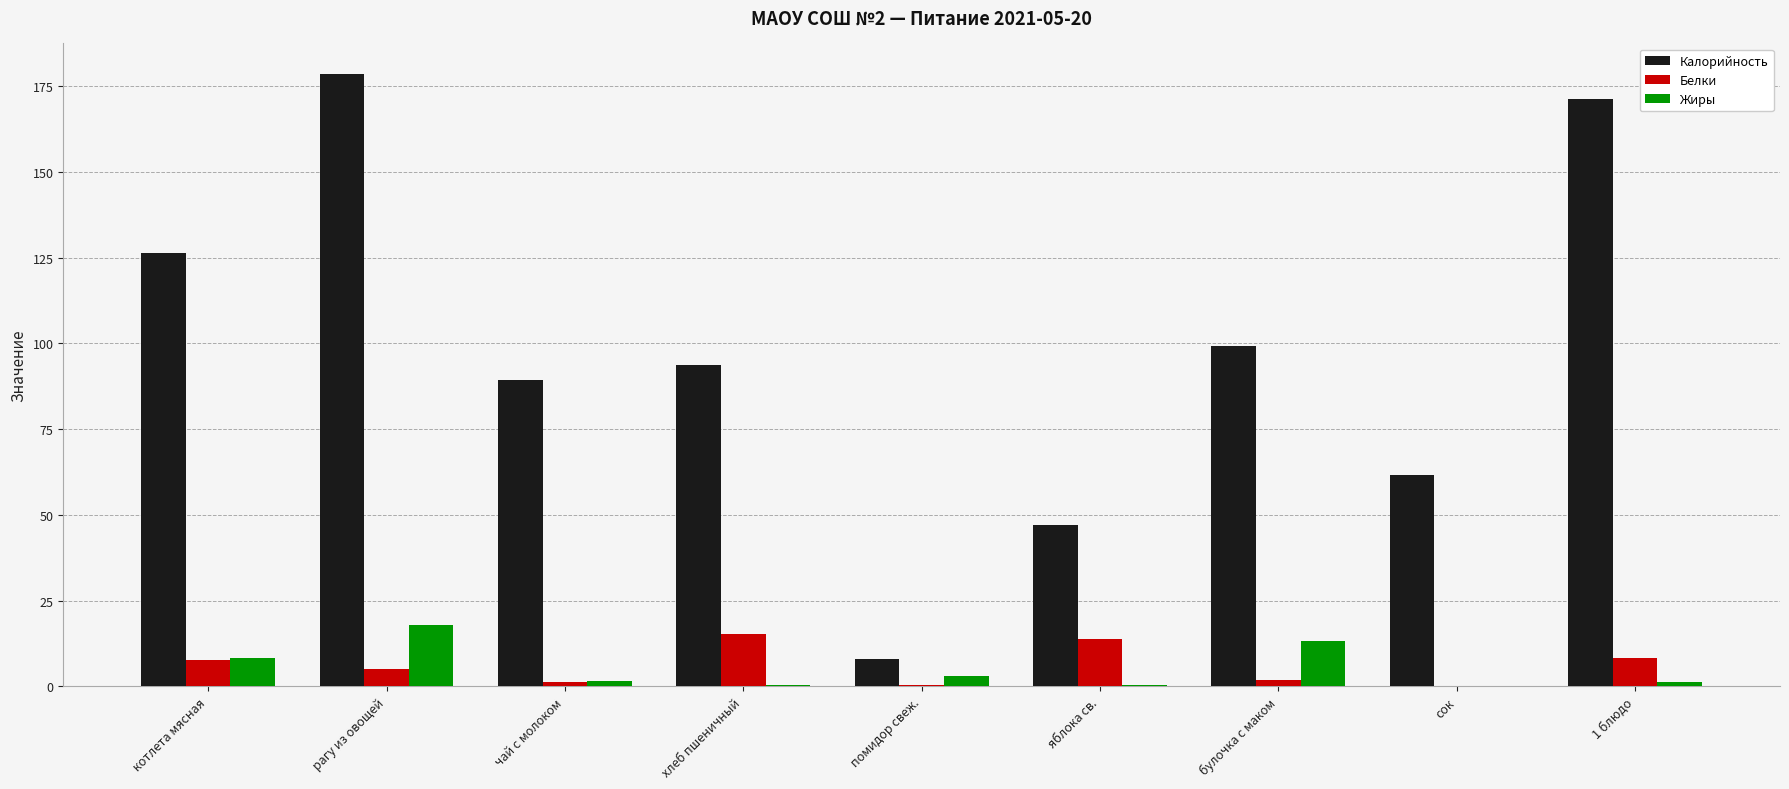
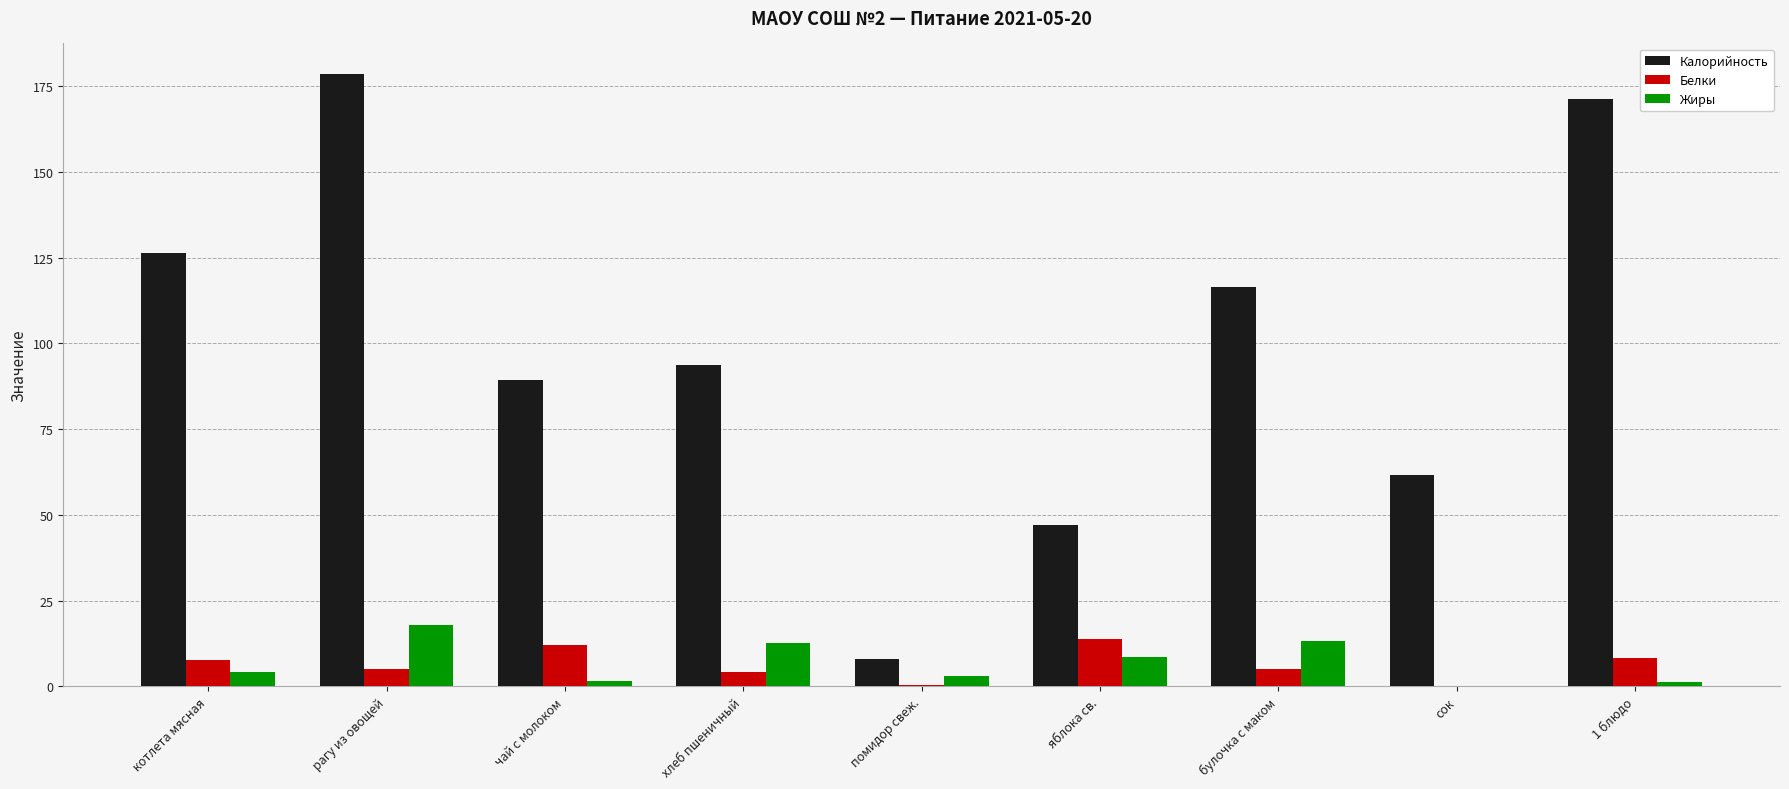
Жиры, котлета мясная: 8 -> 4
Белки, чай с молоком: 1 -> 12
Белки, хлеб пшеничный: 15 -> 4
Жиры, хлеб пшеничный: 0 -> 13
Жиры, яблока св.: 0 -> 9
Калорийность, булочка с маком: 99 -> 116
Белки, булочка с маком: 2 -> 5
